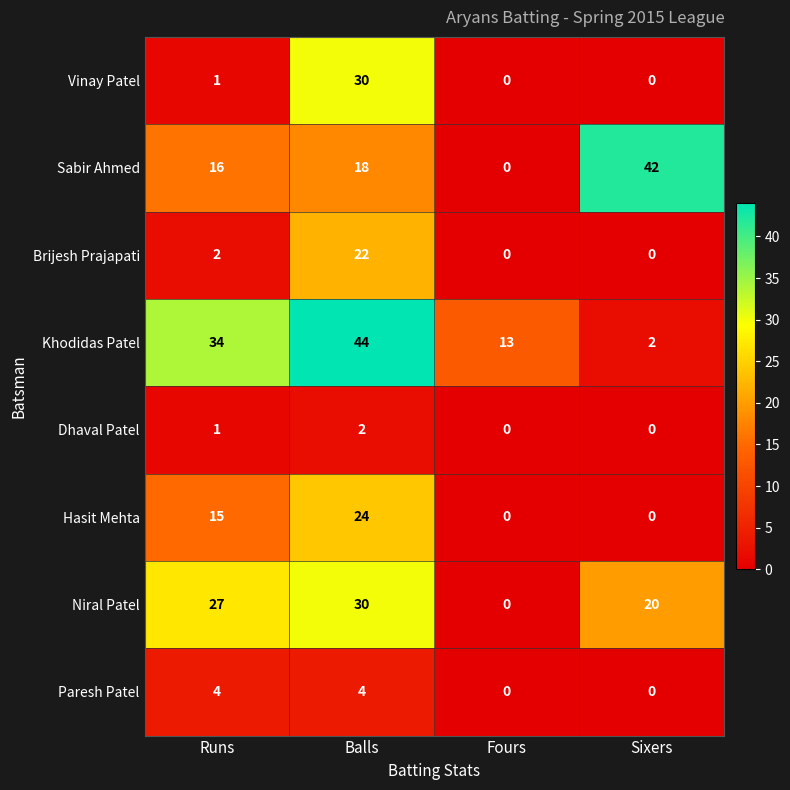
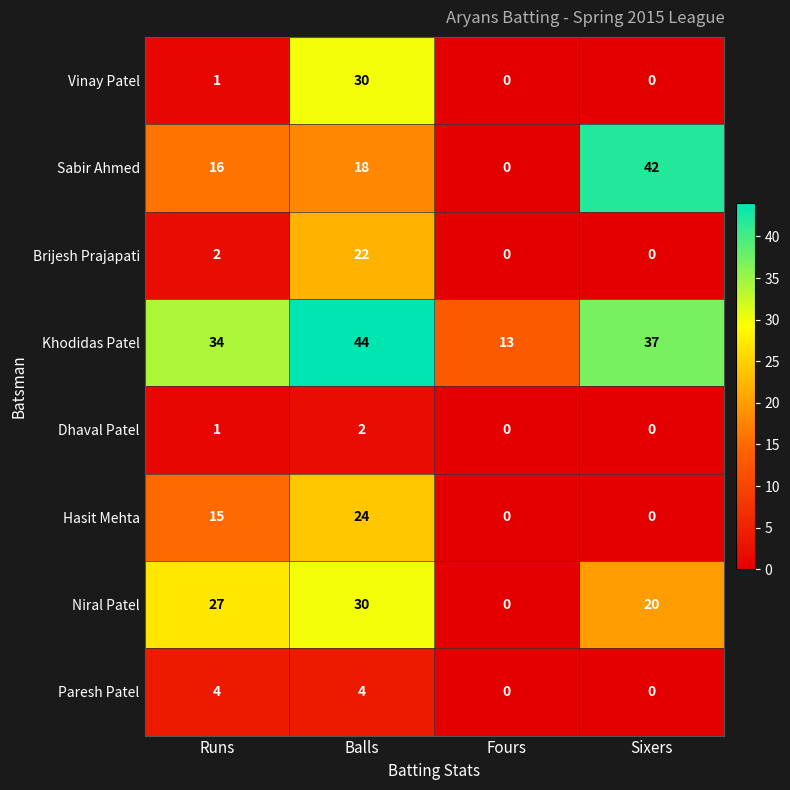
Khodidas Patel, Sixers: 2 -> 37
